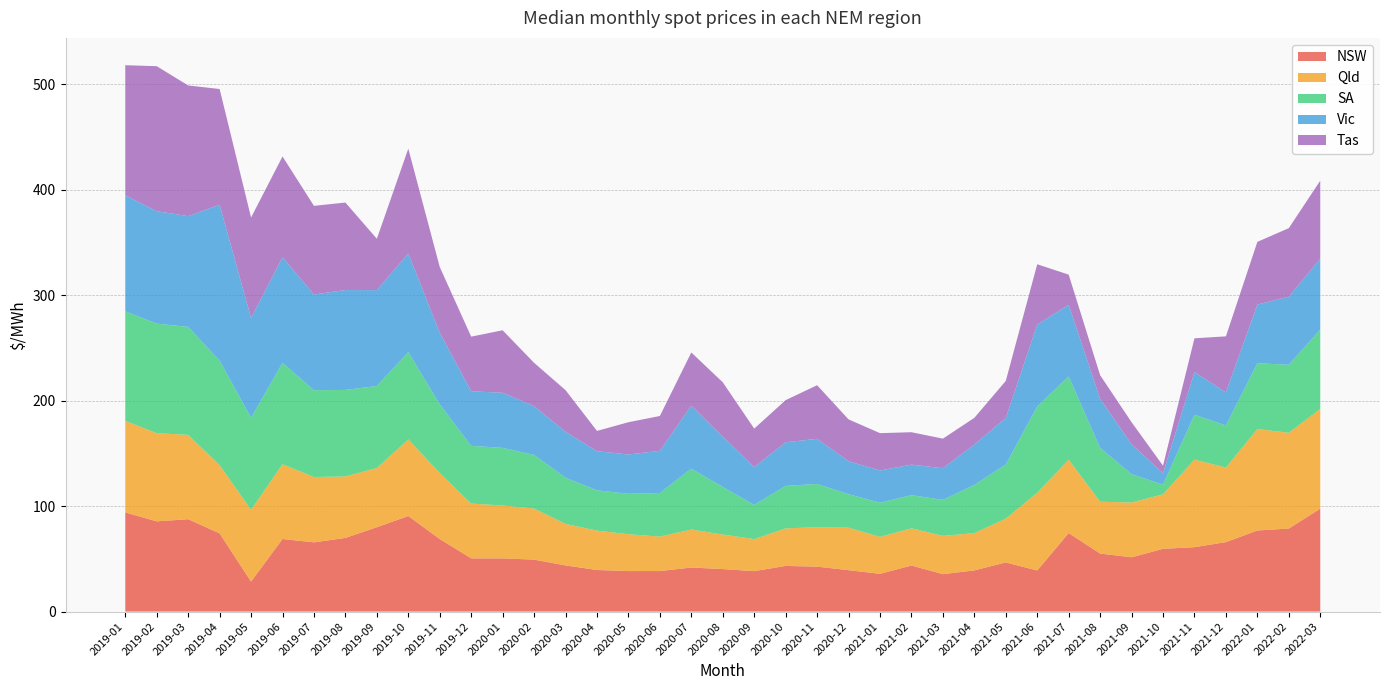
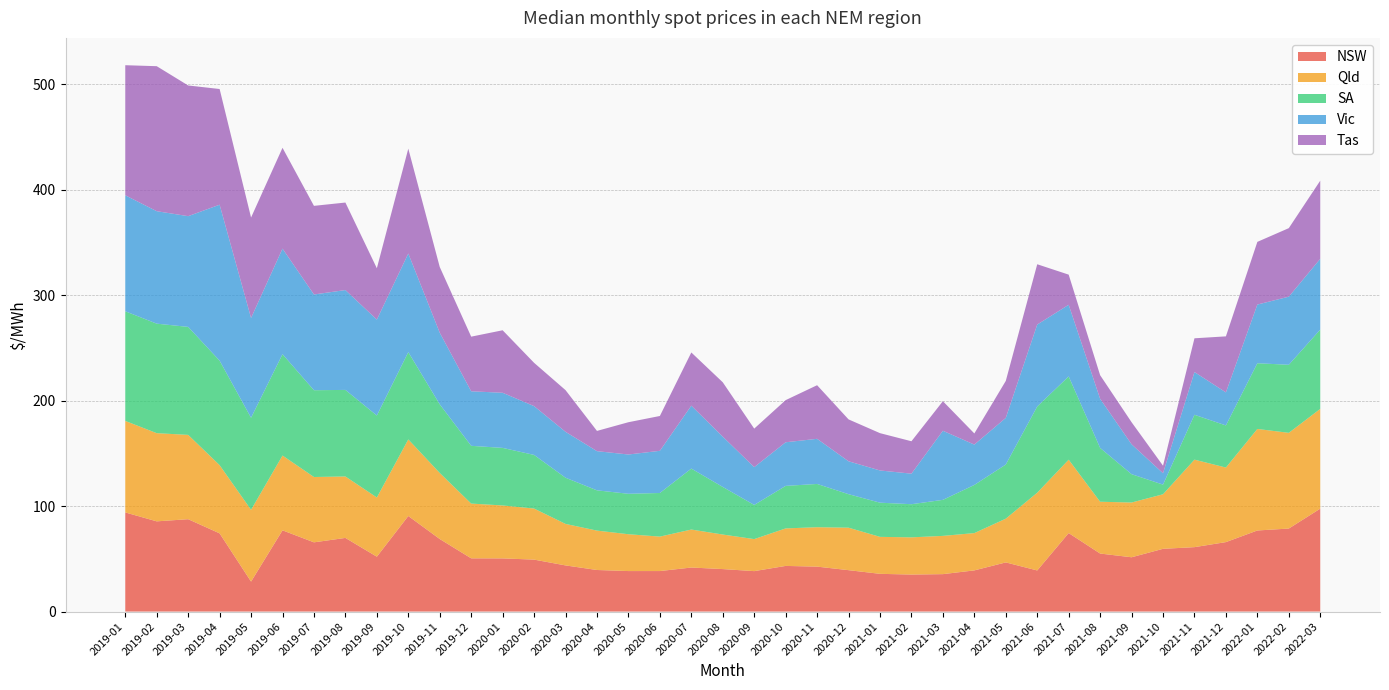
NSW, 2019-06: 69 -> 77
NSW, 2019-09: 80 -> 52
NSW, 2021-02: 44 -> 35
Vic, 2021-03: 30 -> 66
Tas, 2021-04: 25 -> 11
